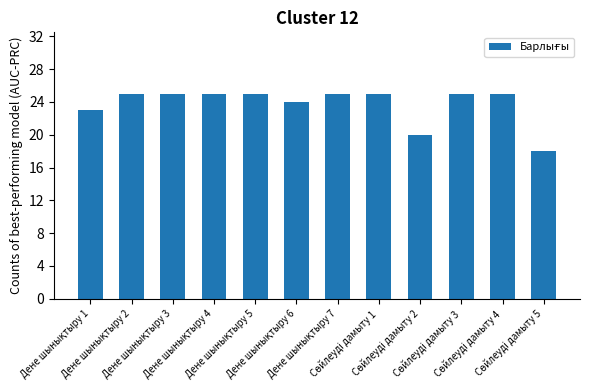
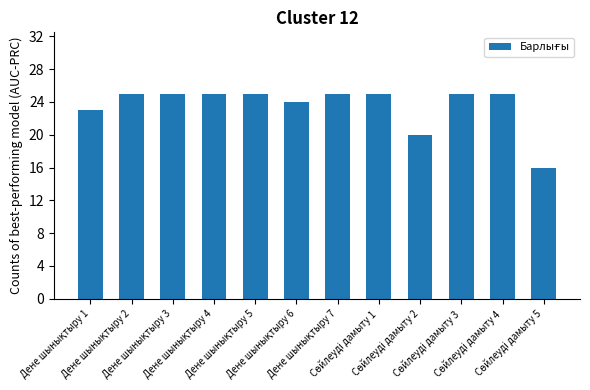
Сөйлеуді дамыту 5: 18 -> 16
